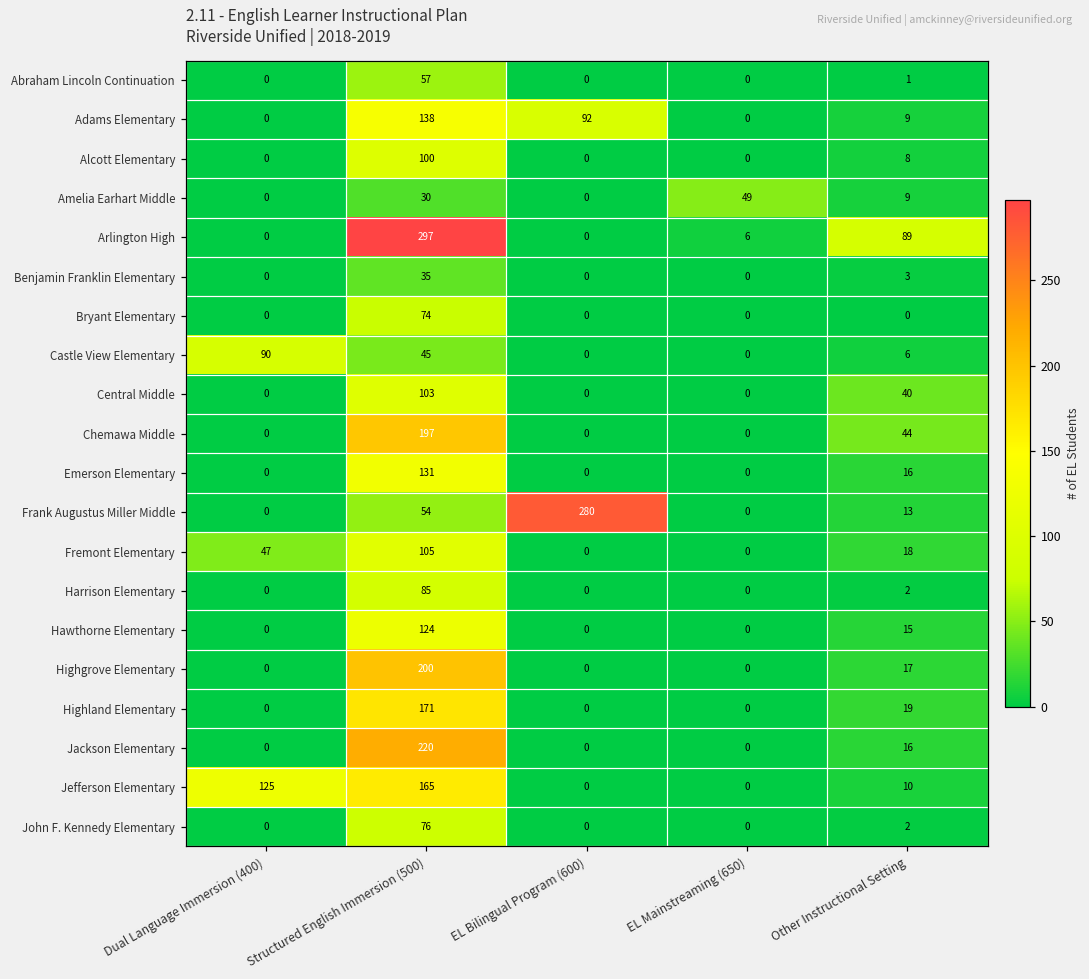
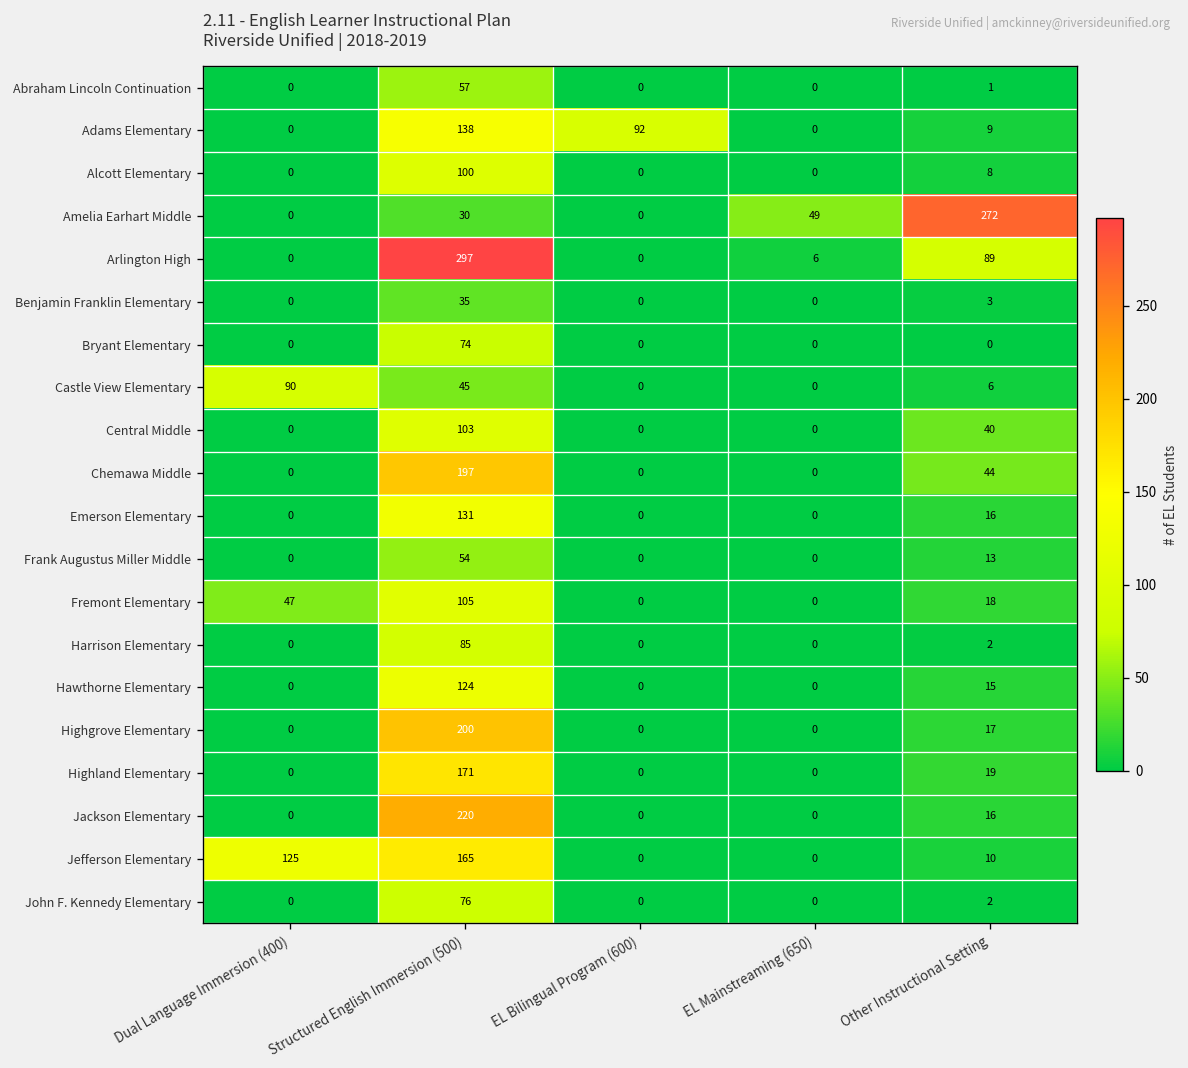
Amelia Earhart Middle, Other Instructional Setting: 9 -> 272
Frank Augustus Miller Middle, EL Bilingual Program (600): 280 -> 0
